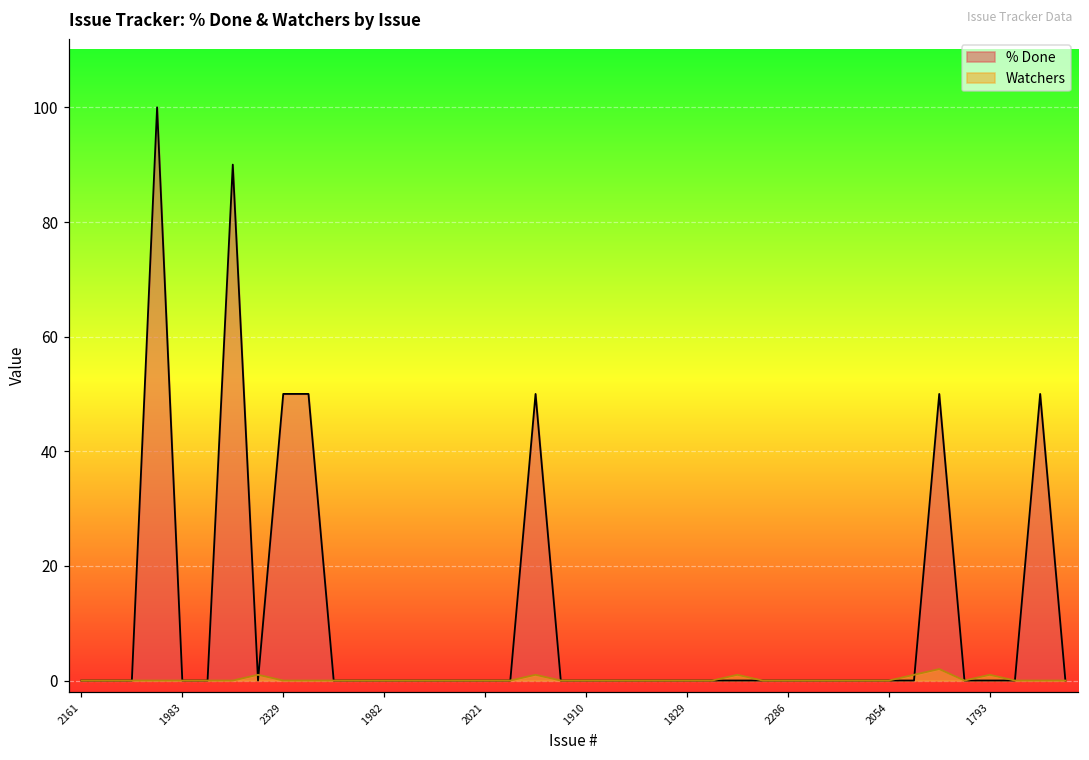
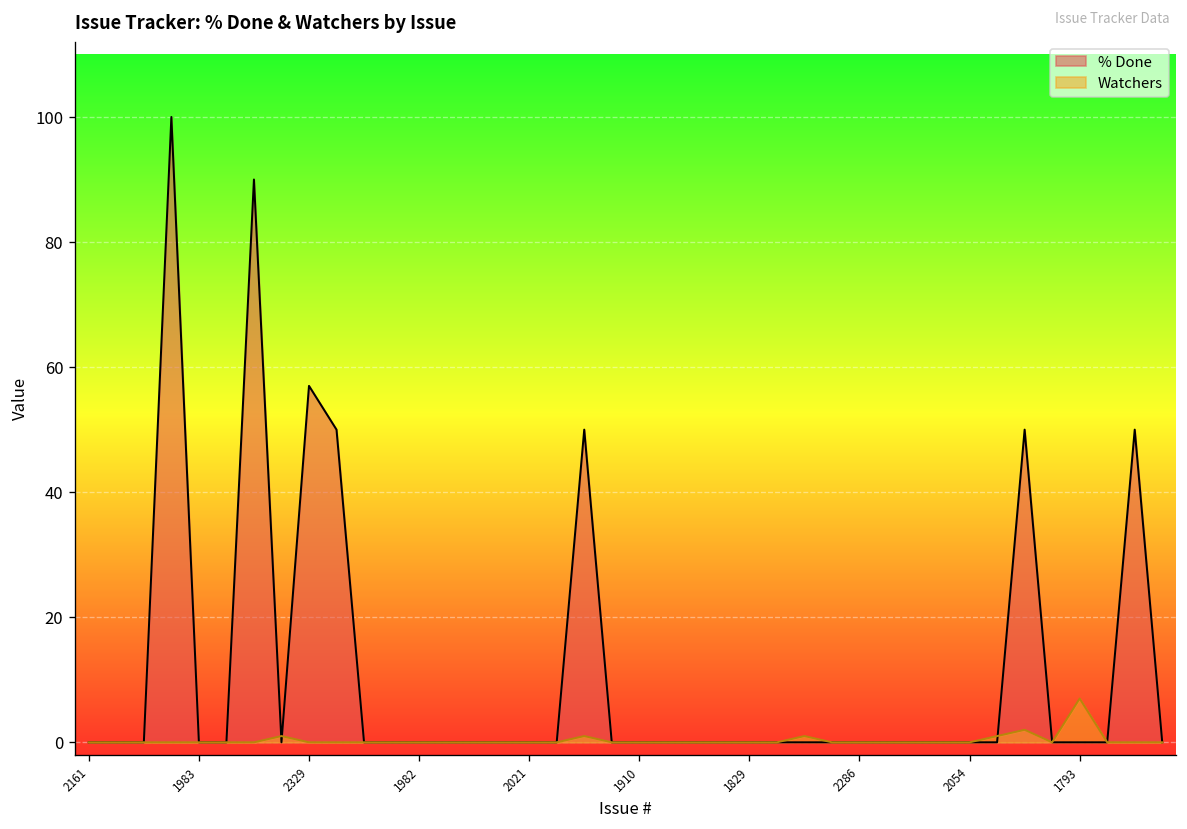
% Done, 2329: 50 -> 57
Watchers, 1793: 1 -> 7
